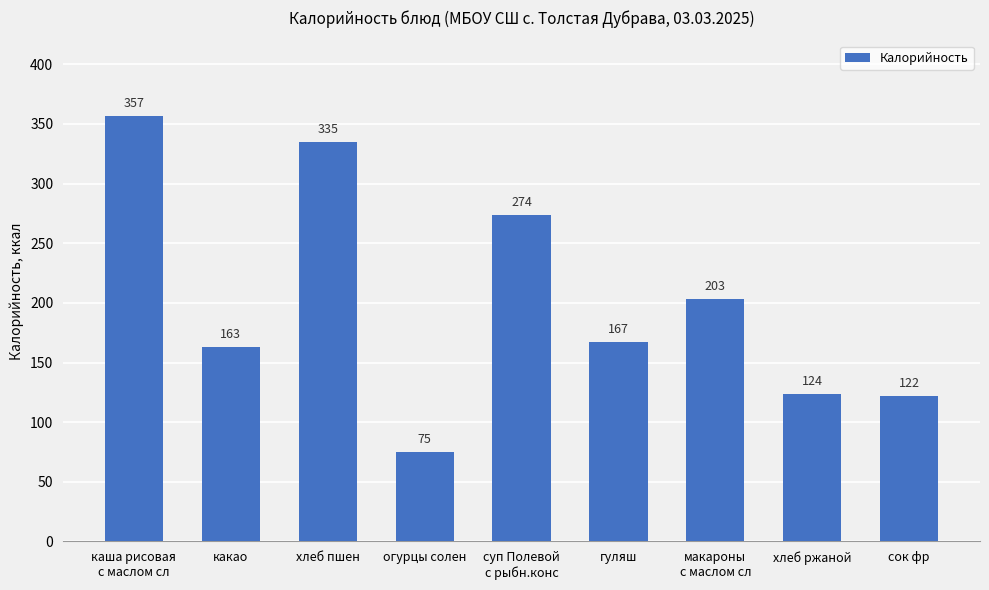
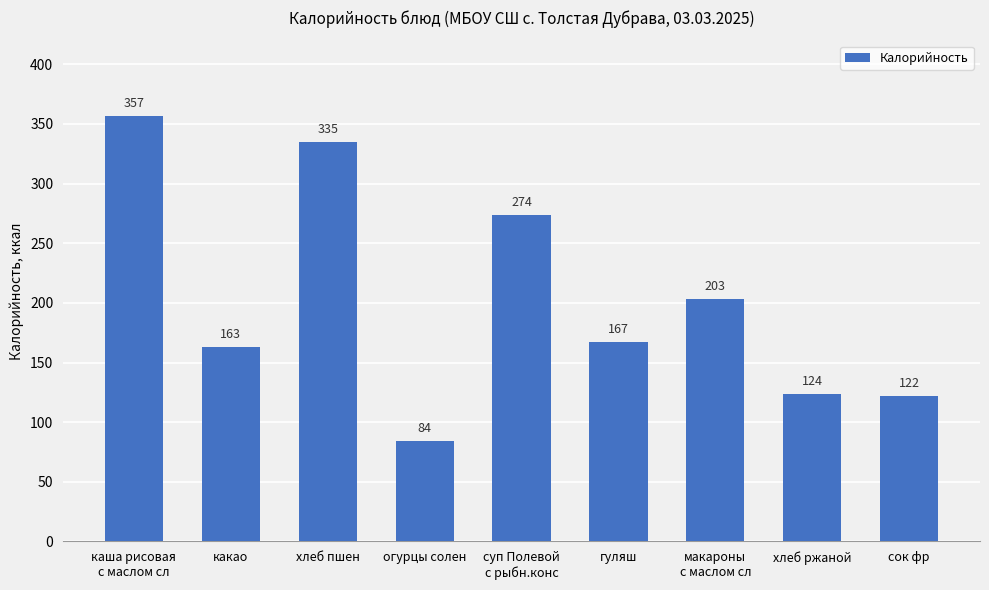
огурцы солен: 75 -> 84
